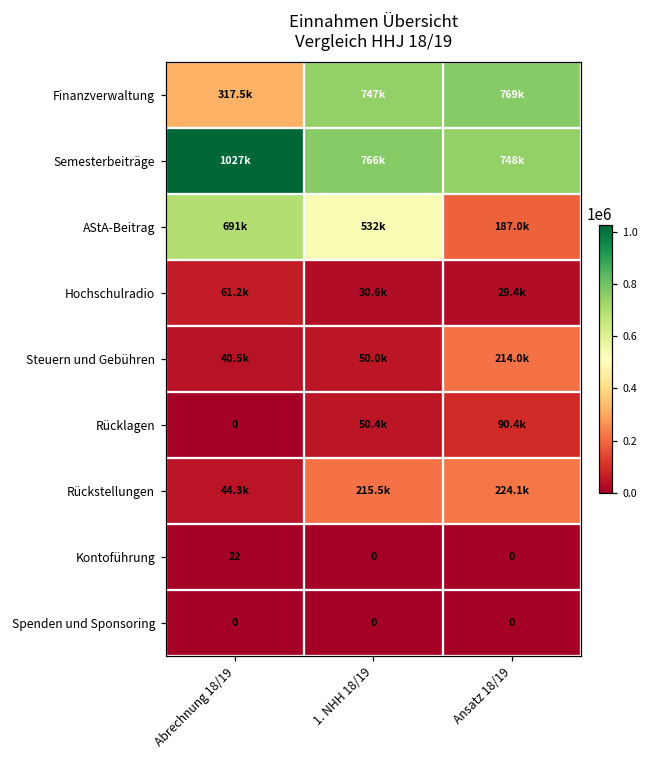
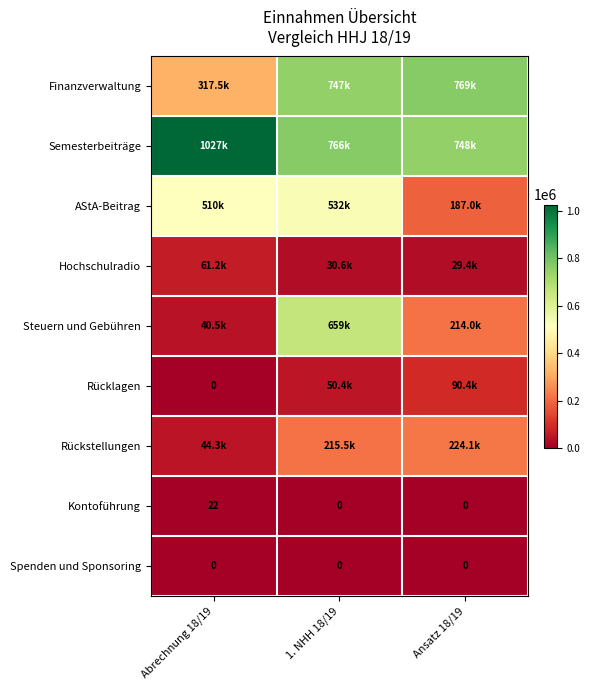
AStA-Beitrag, Abrechnung 18/19: 691k -> 510k
Steuern und Gebühren, 1. NHH 18/19: 50.0k -> 659k
